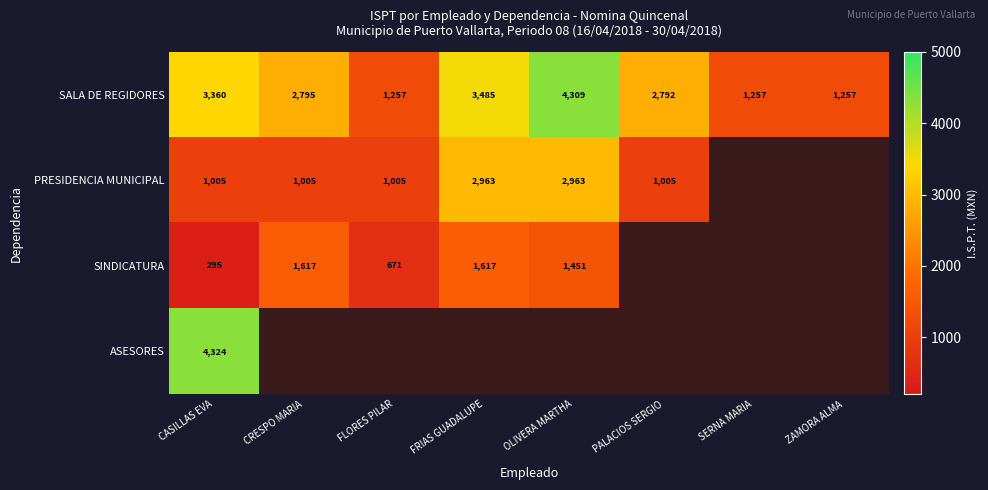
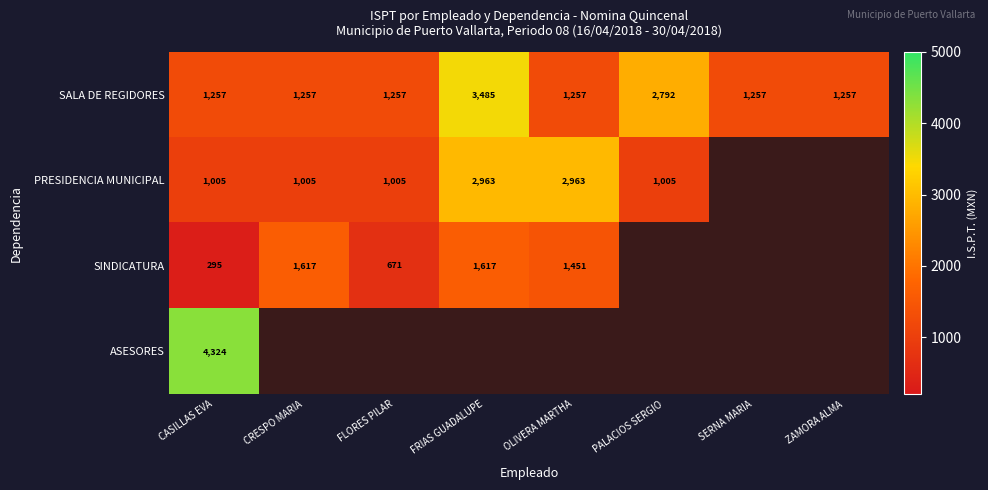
SALA DE REGIDORES, CASILLAS EVA: 3,360 -> 1,257
SALA DE REGIDORES, CRESPO MARIA: 2,795 -> 1,257
SALA DE REGIDORES, OLIVERA MARTHA: 4,309 -> 1,257
